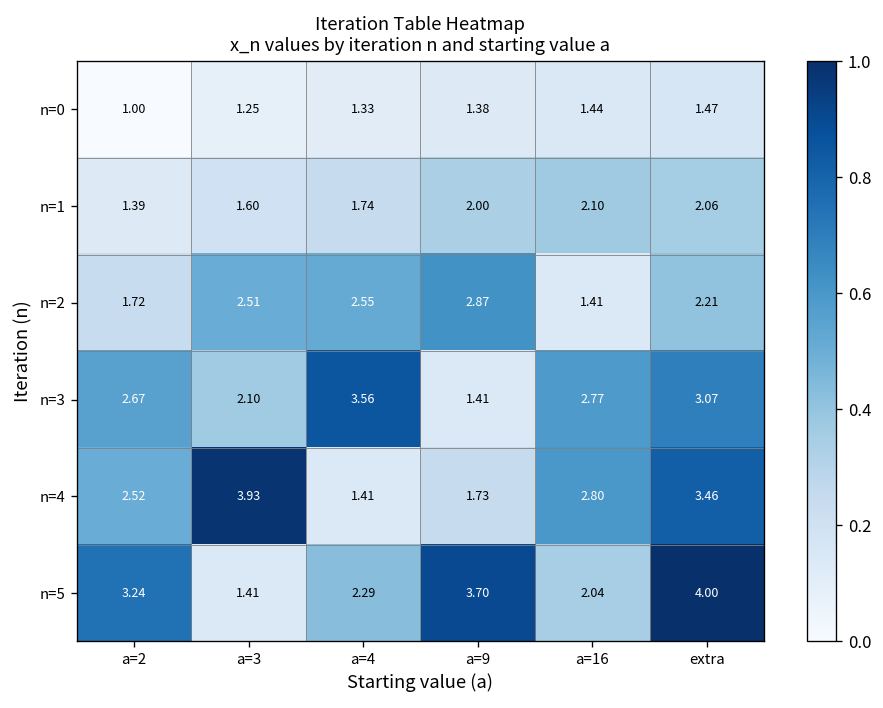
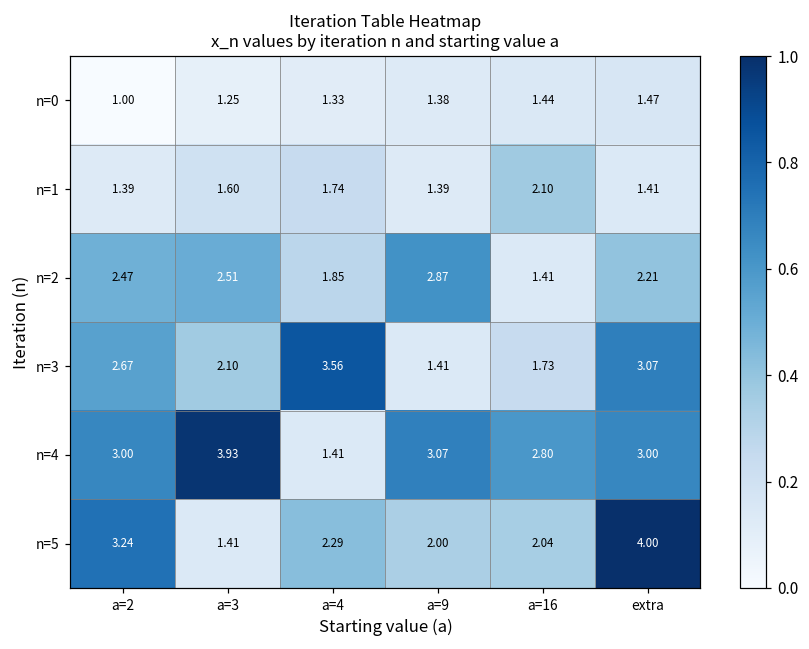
n=1, a=9: 2.00 -> 1.39
n=1, extra: 2.06 -> 1.41
n=2, a=2: 1.72 -> 2.47
n=2, a=4: 2.55 -> 1.85
n=3, a=16: 2.77 -> 1.73
n=4, a=2: 2.52 -> 3.00
n=4, a=9: 1.73 -> 3.07
n=4, extra: 3.46 -> 3.00
n=5, a=9: 3.70 -> 2.00
